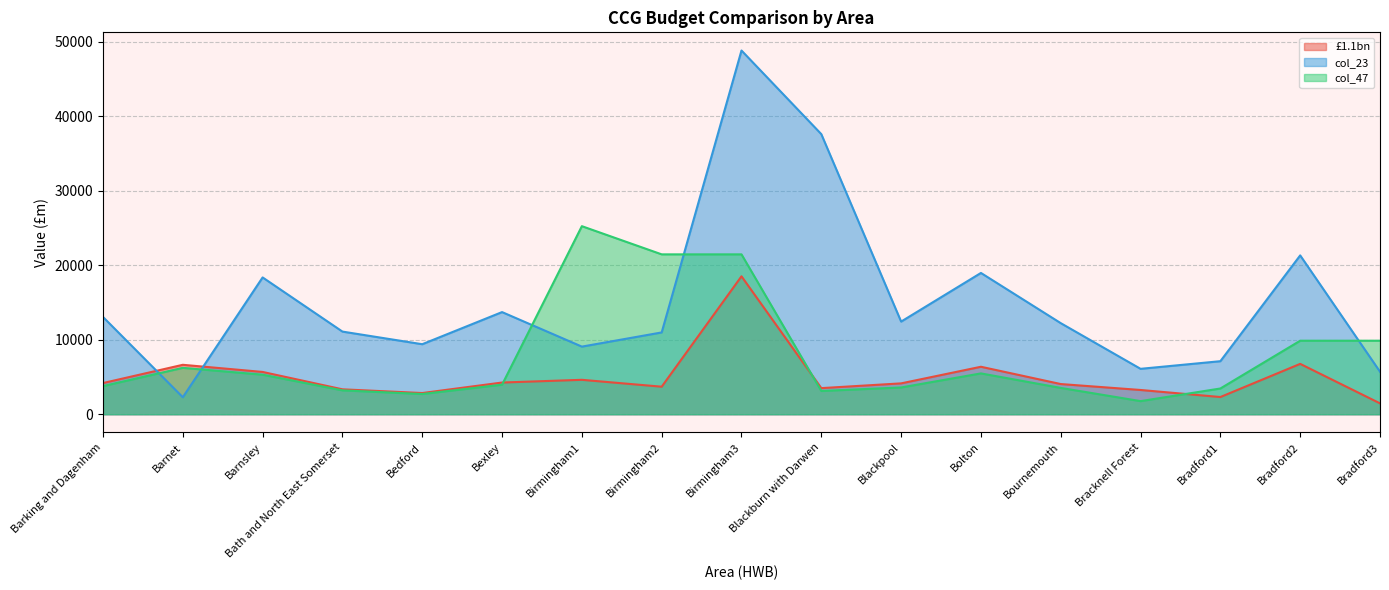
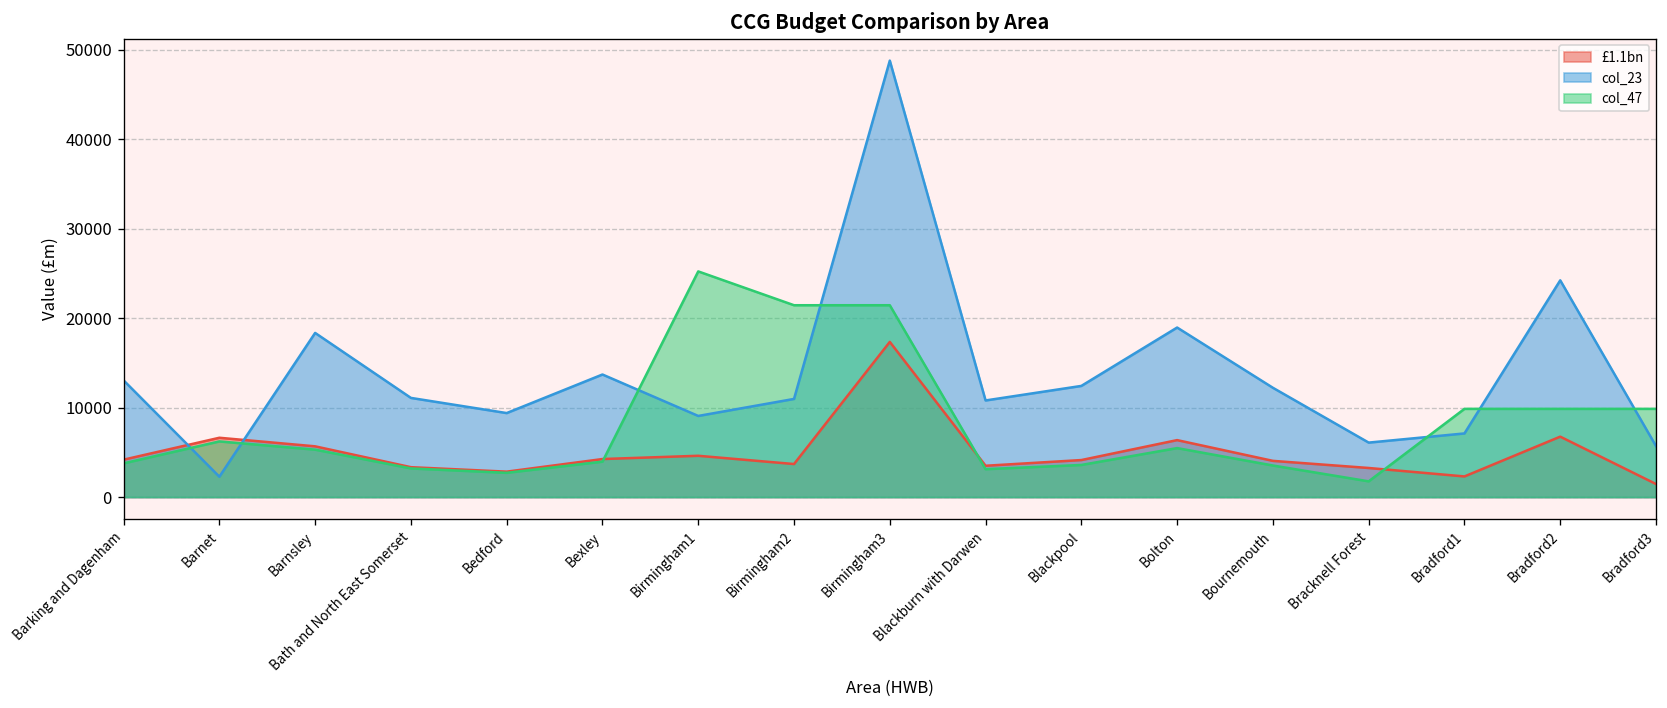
£1.1bn, Birmingham3: 19000 -> 17000
col_23, Blackburn with Darwen: 38000 -> 11000
col_47, Bradford1: 3000 -> 10000
col_23, Bradford2: 21000 -> 24000
